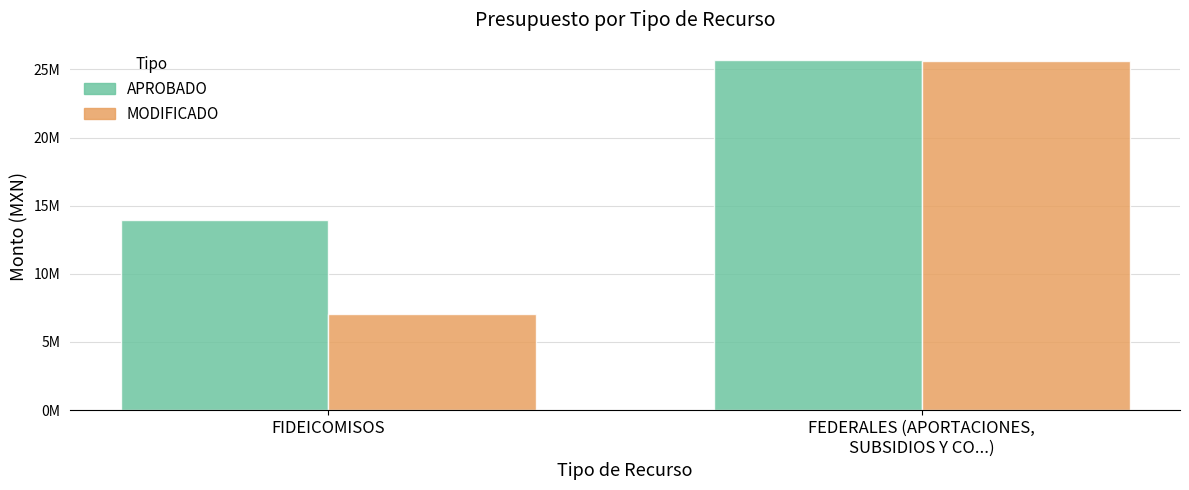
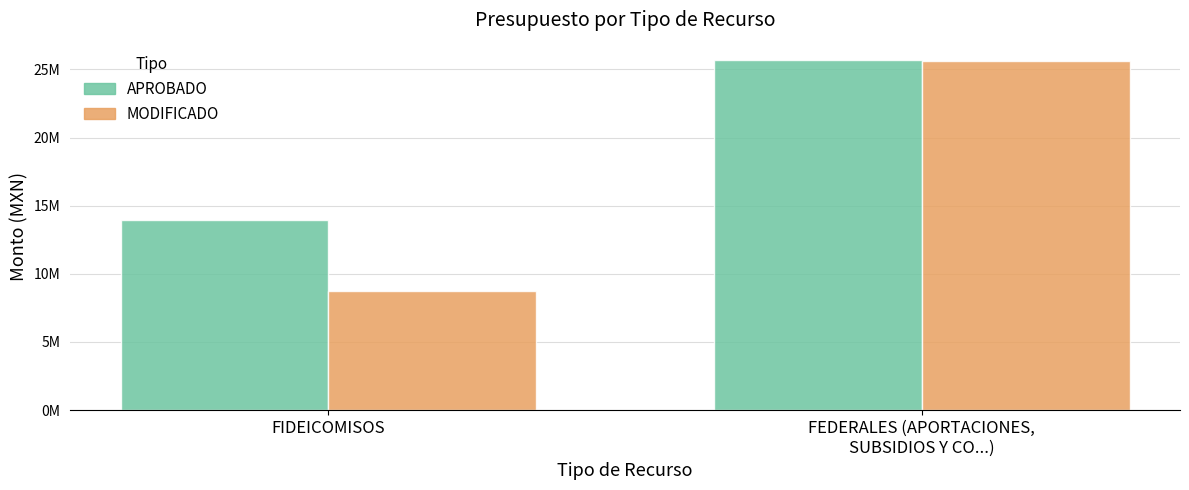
MODIFICADO, FIDEICOMISOS: 7100000 -> 8700000
